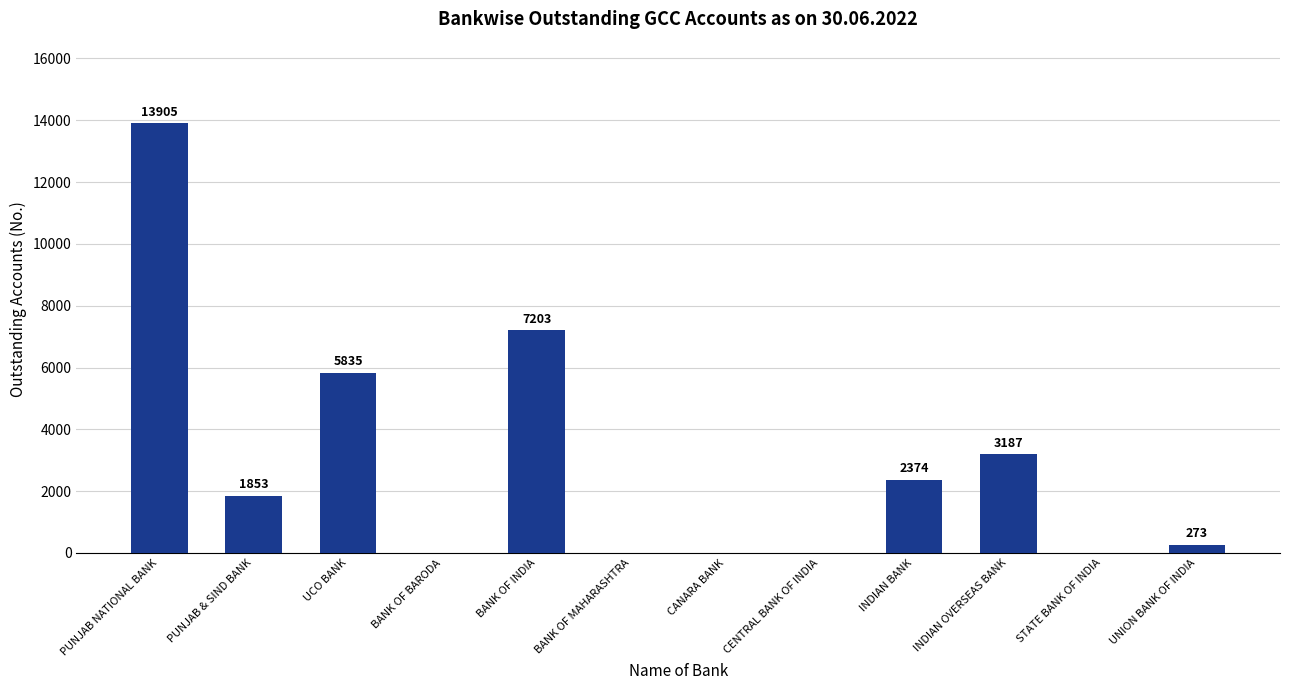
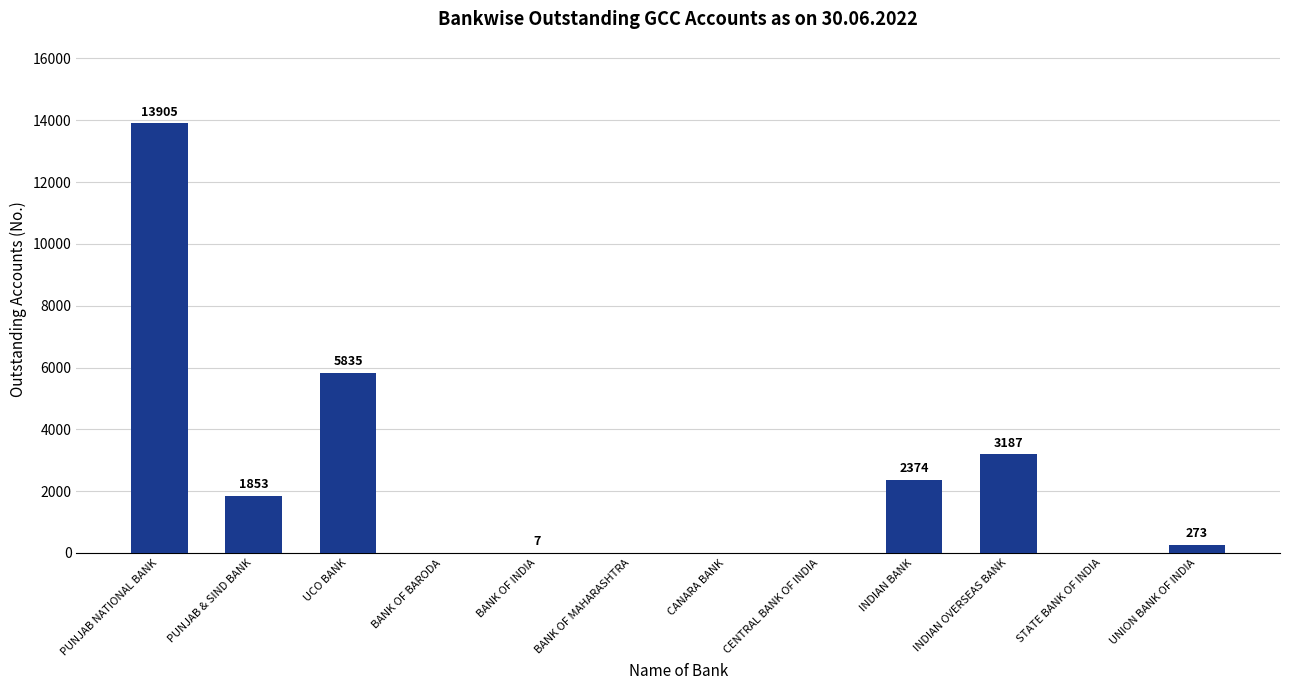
BANK OF INDIA: 7203 -> 7
